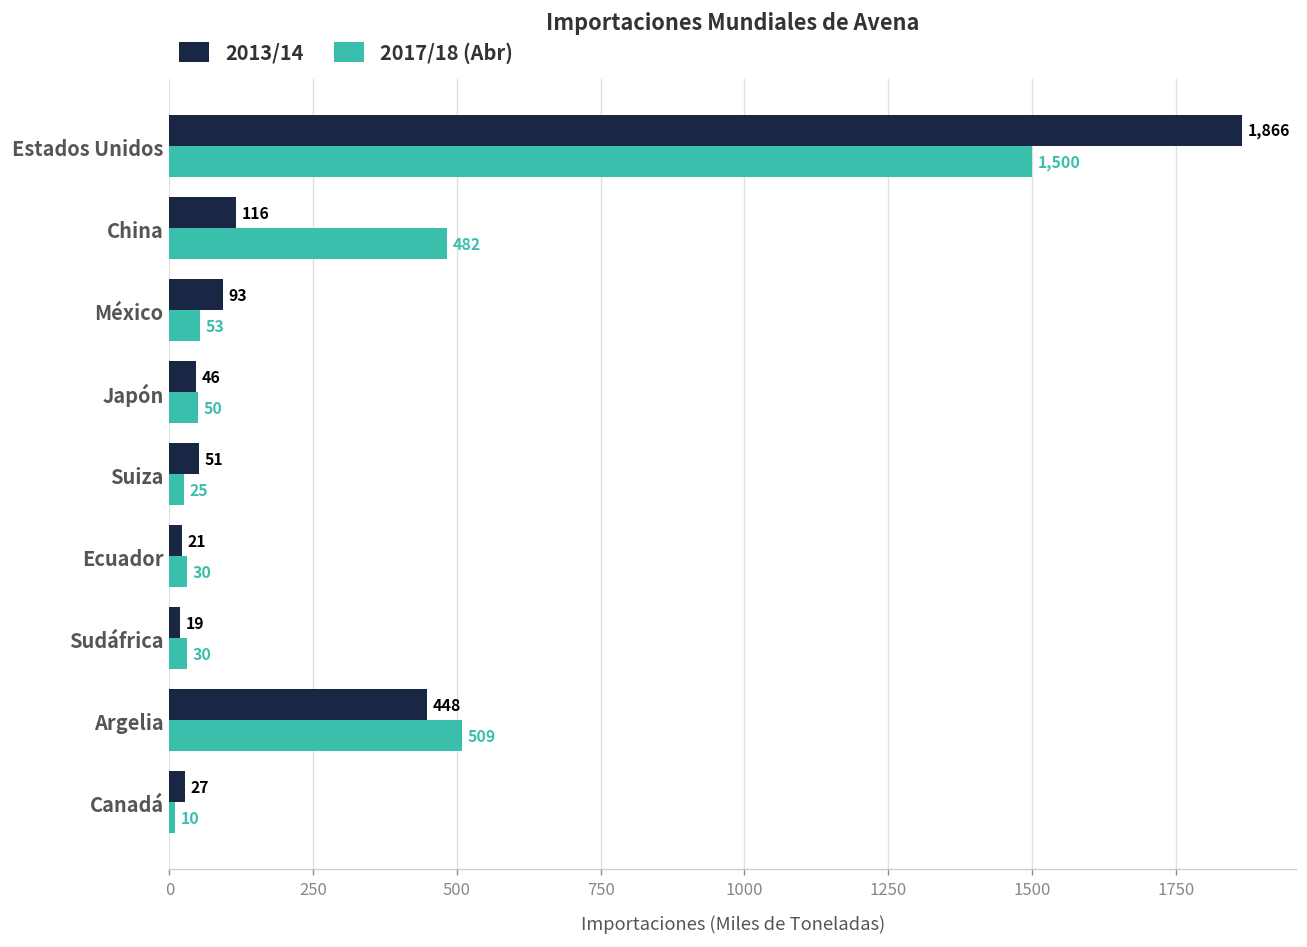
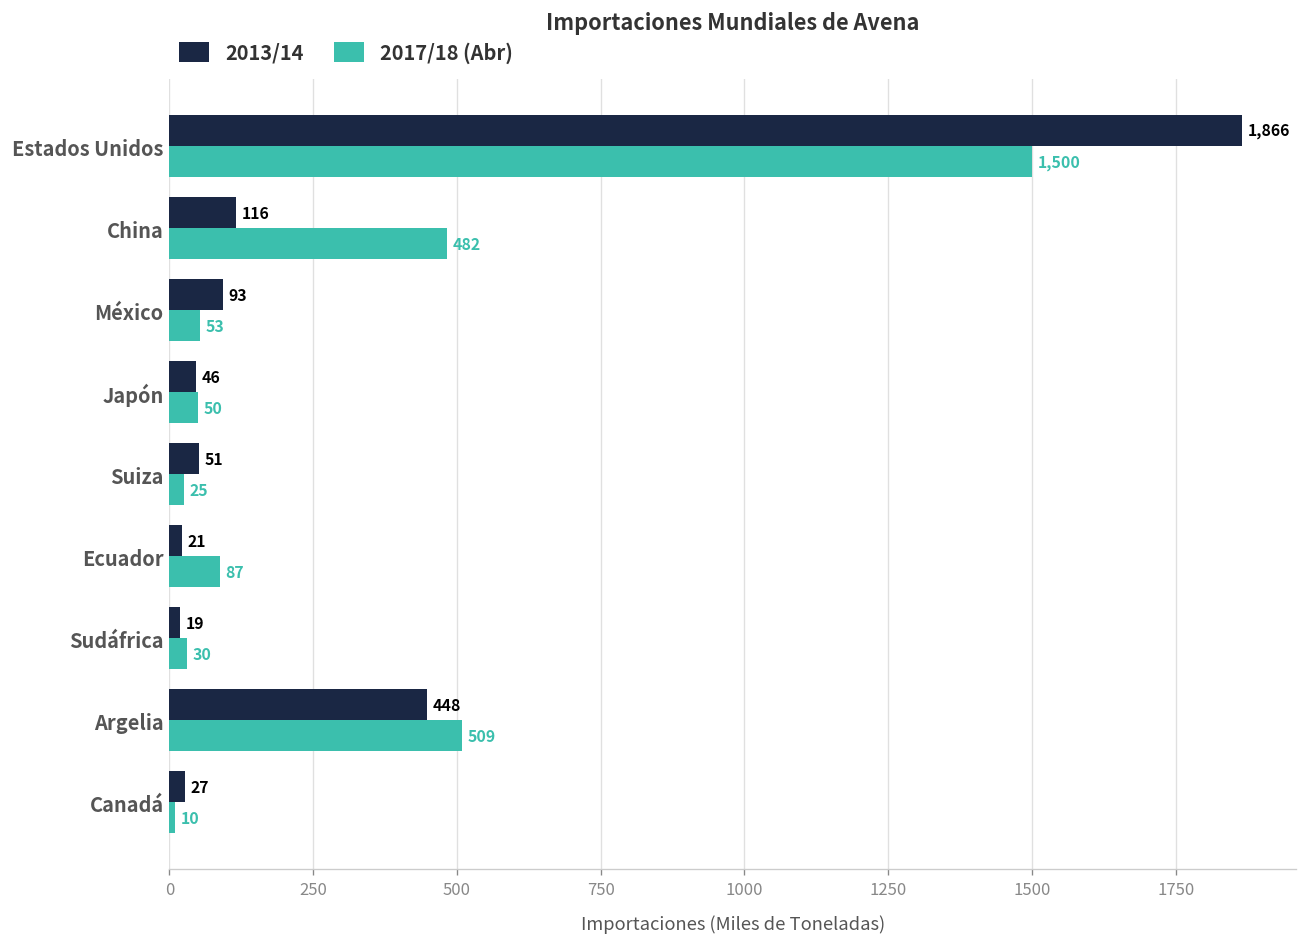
2017/18 (Abr), Ecuador: 30 -> 87
